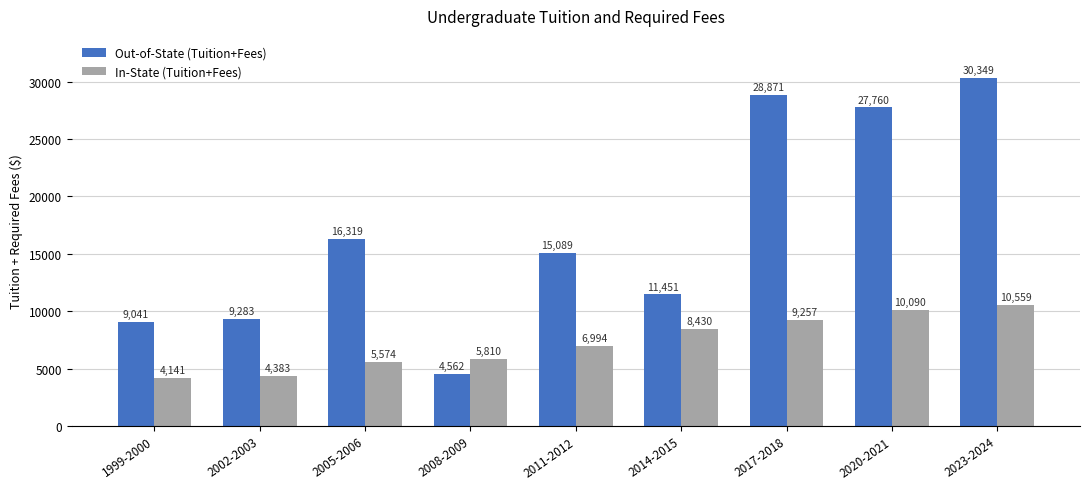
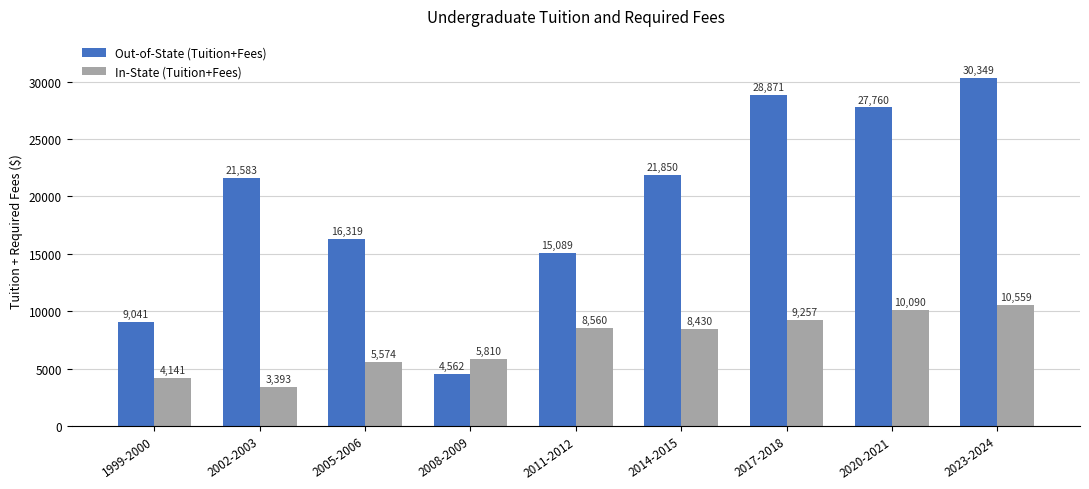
Out-of-State (Tuition+Fees), 2002-2003: 9,283 -> 21,583
In-State (Tuition+Fees), 2002-2003: 4,383 -> 3,393
In-State (Tuition+Fees), 2011-2012: 6,994 -> 8,560
Out-of-State (Tuition+Fees), 2014-2015: 11,451 -> 21,850
